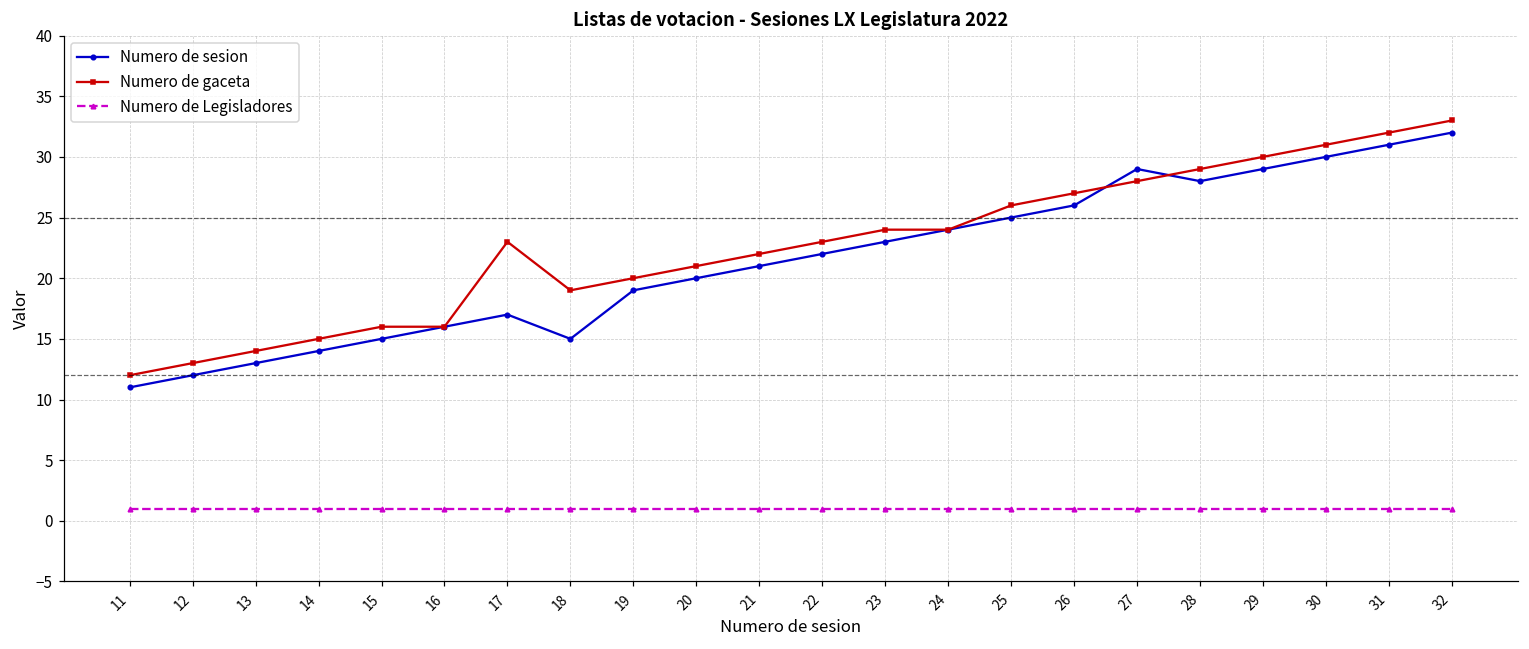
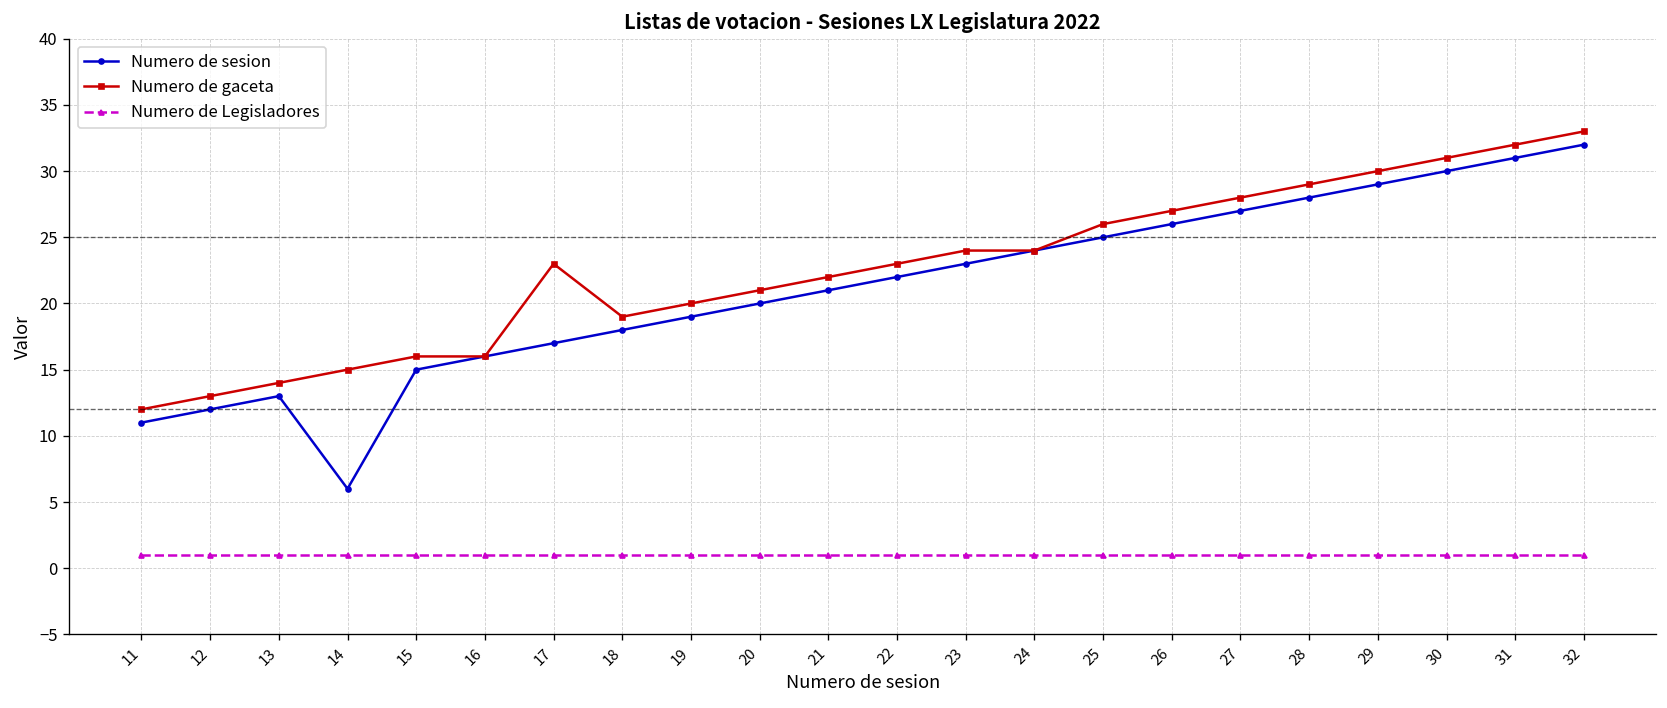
Numero de sesion, 14: 14 -> 6
Numero de sesion, 18: 15 -> 18
Numero de sesion, 27: 29 -> 27
